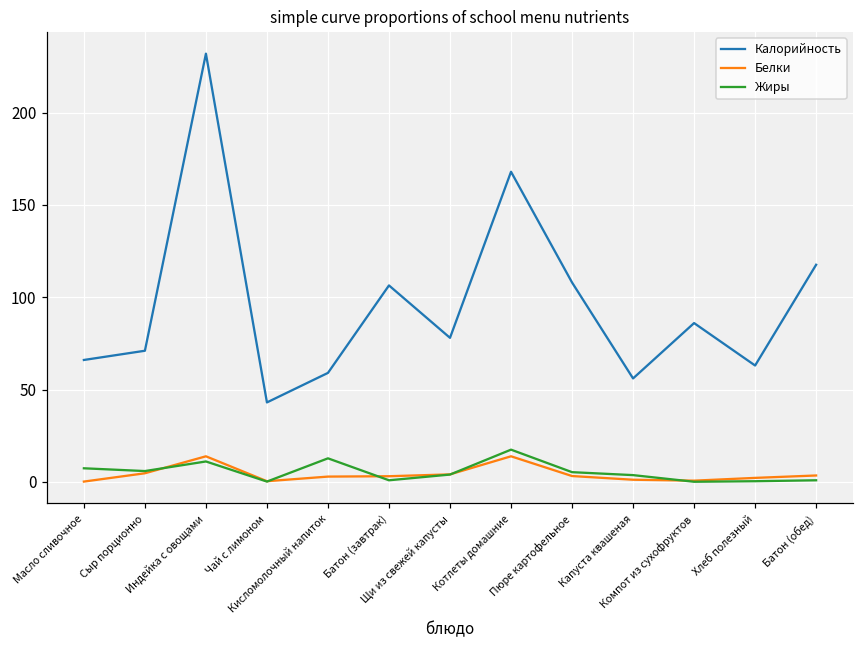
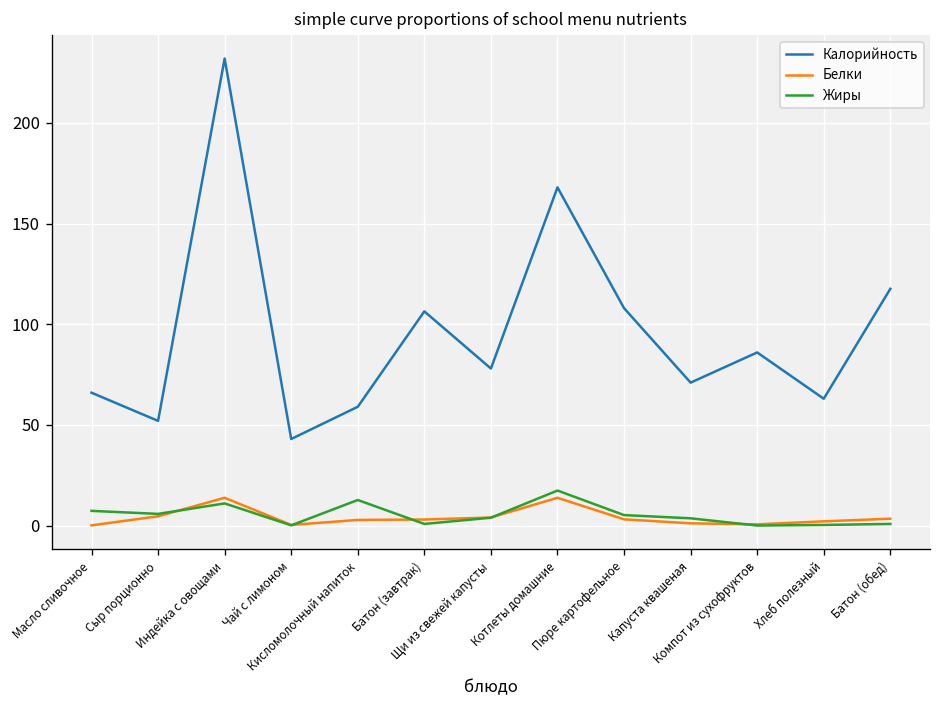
Калорийность, Сыр порционно: 71 -> 52
Калорийность, Капуста квашеная: 56 -> 71
